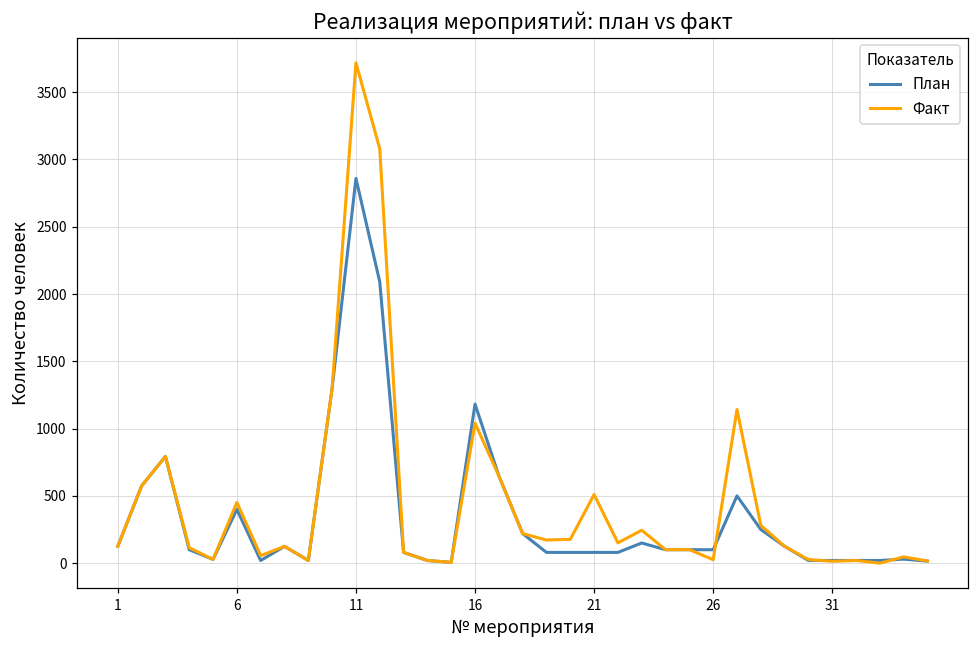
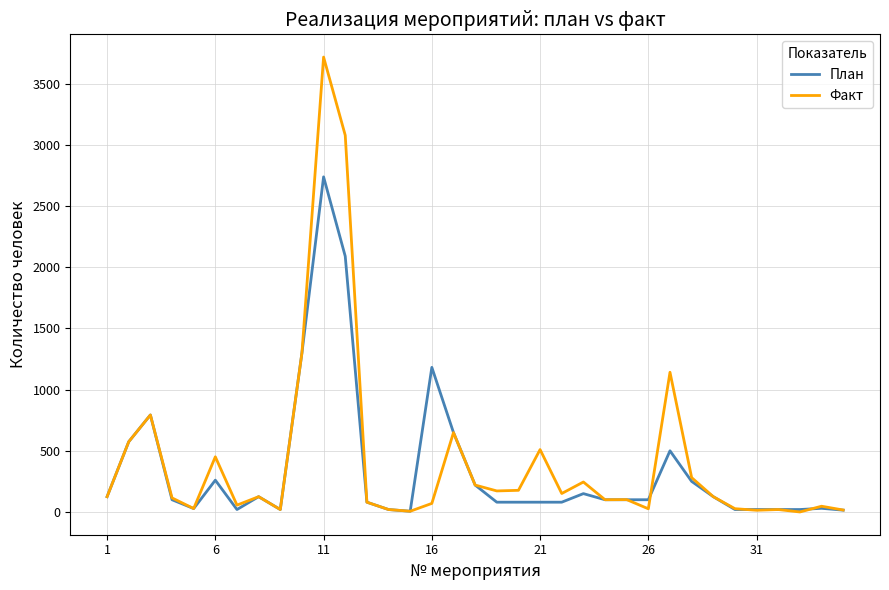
План, 6: 400 -> 260
План, 11: 2860 -> 2740
Факт, 16: 1040 -> 70
